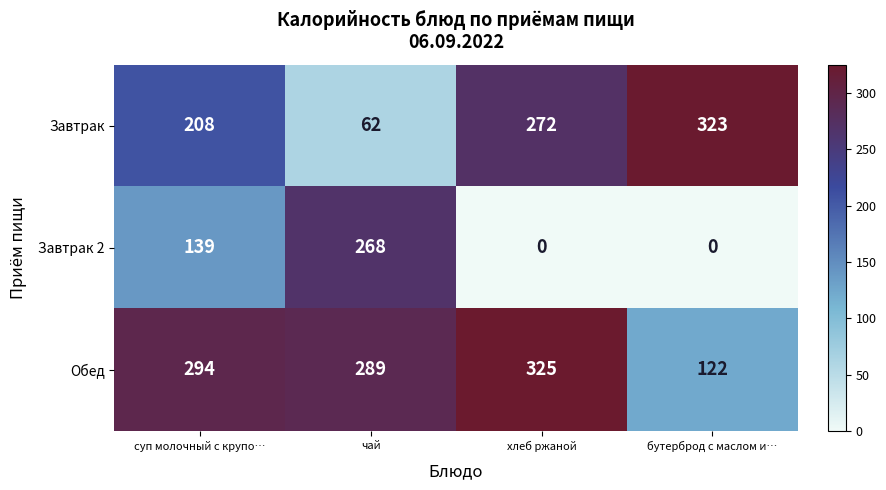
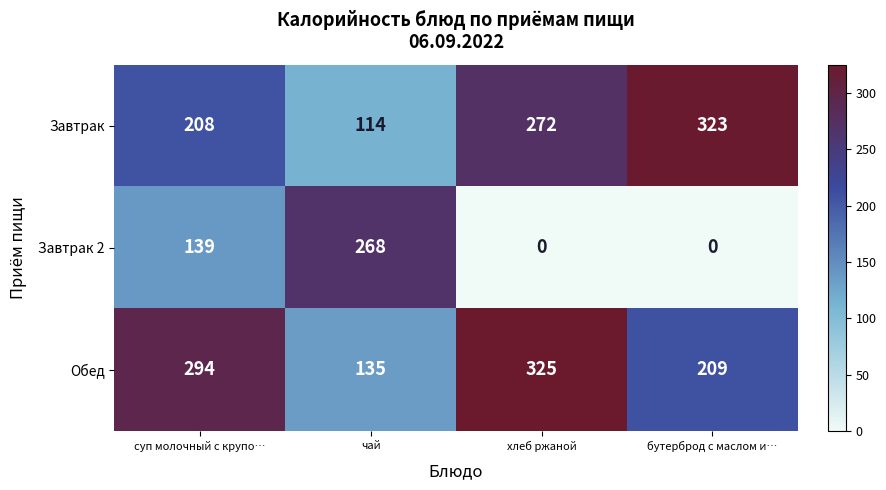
Завтрак, чай: 62 -> 114
Обед, чай: 289 -> 135
Обед, бутерброд с маслом и…: 122 -> 209
